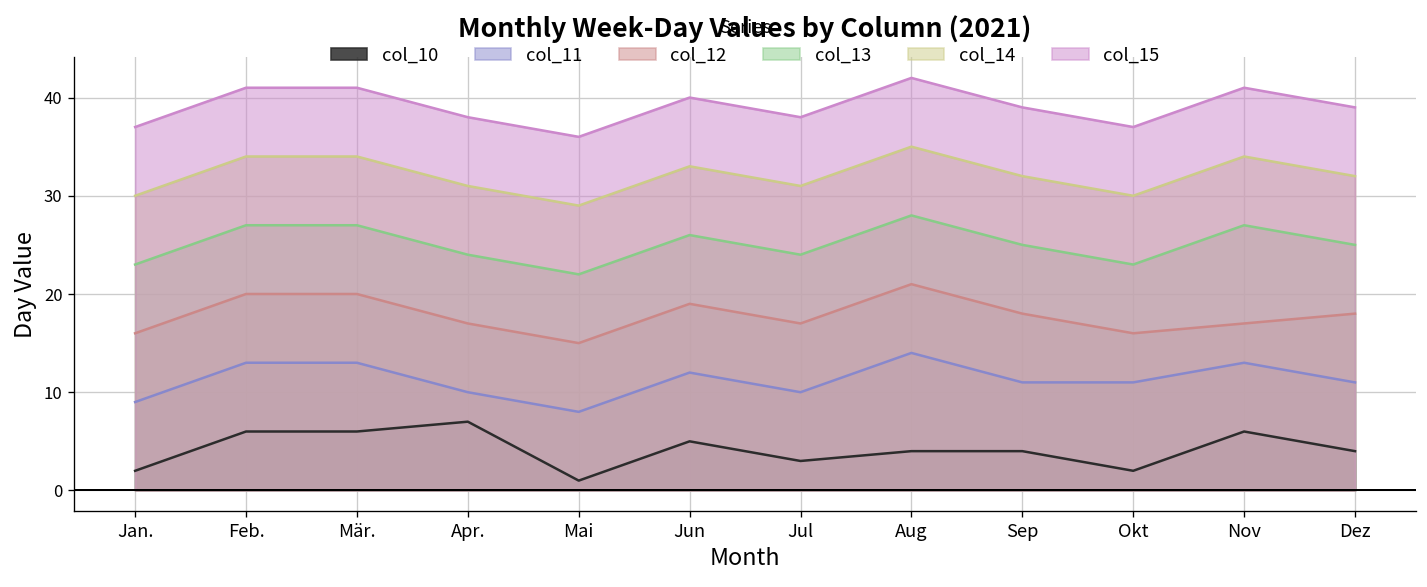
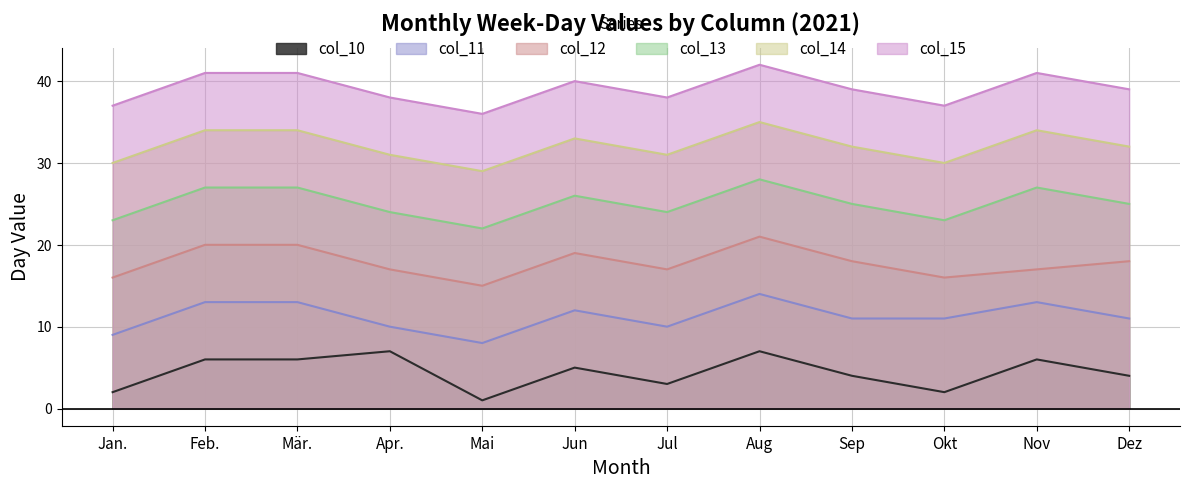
col_10, Aug: 4 -> 7
